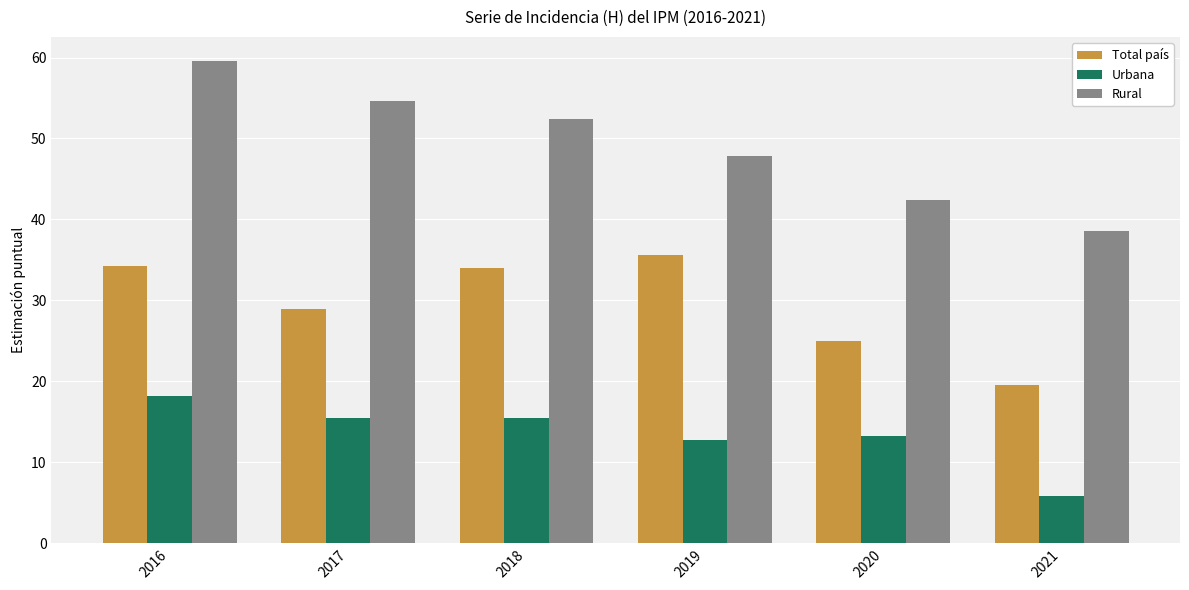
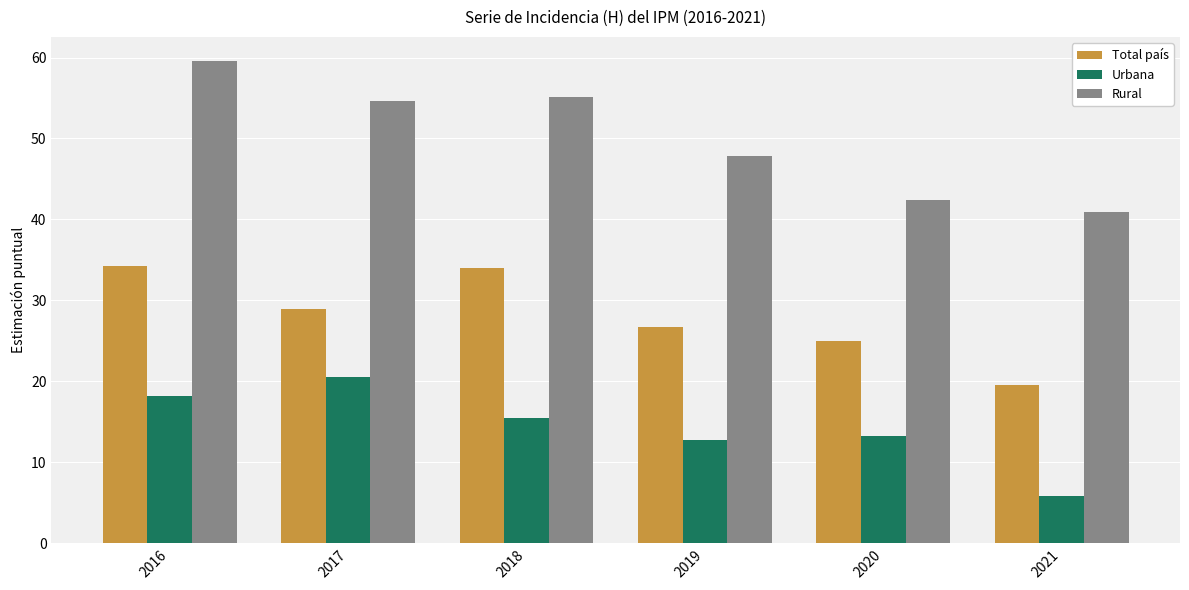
Urbana, 2017: 15 -> 21
Rural, 2018: 52 -> 55
Total país, 2019: 36 -> 27
Rural, 2021: 39 -> 41
